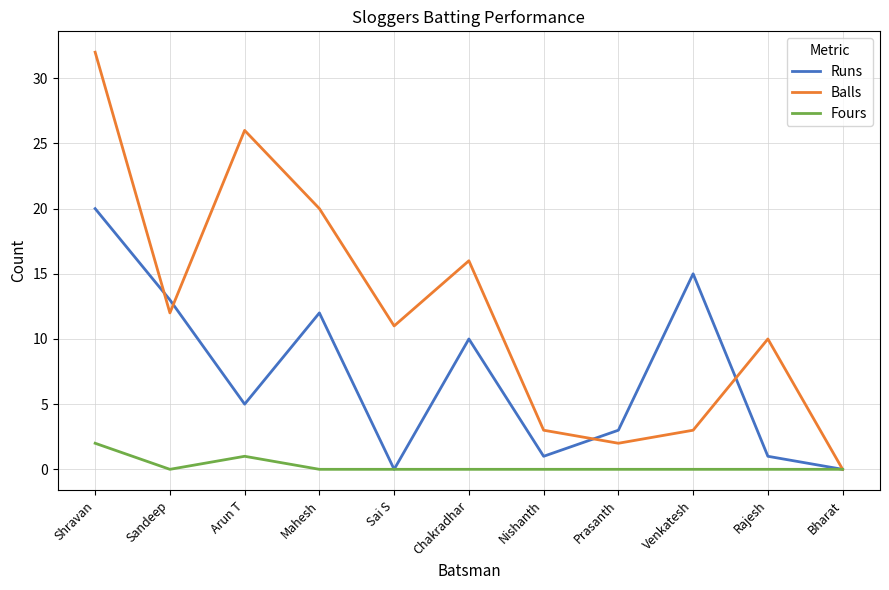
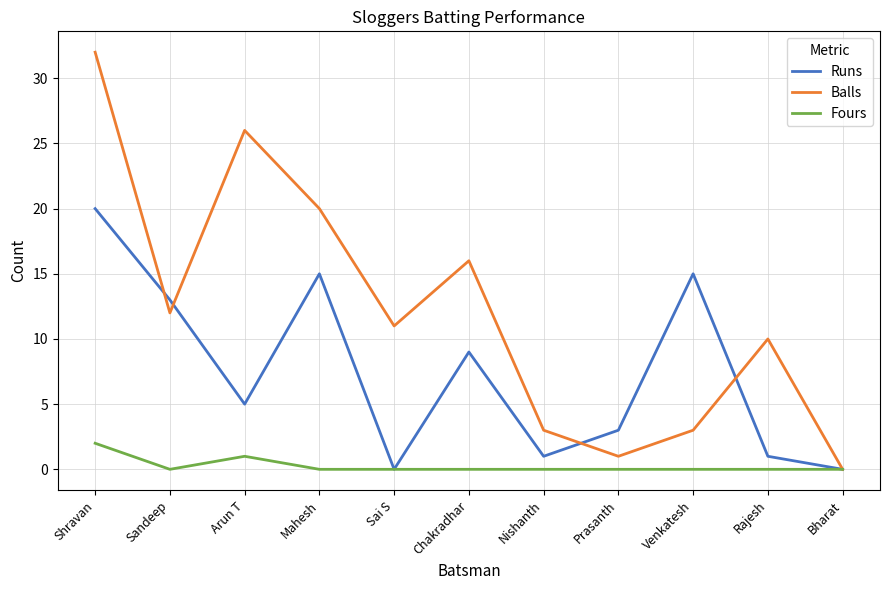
Runs, Mahesh: 12 -> 15
Runs, Chakradhar: 10 -> 9
Balls, Prasanth: 2 -> 1
